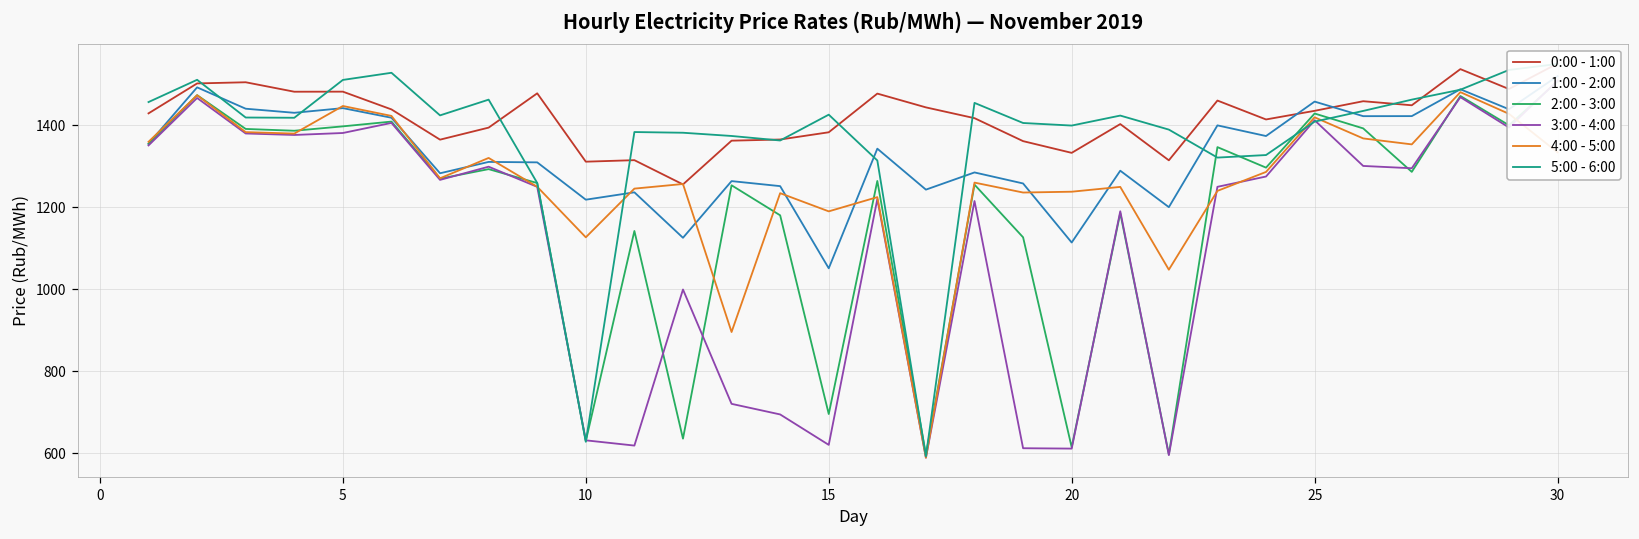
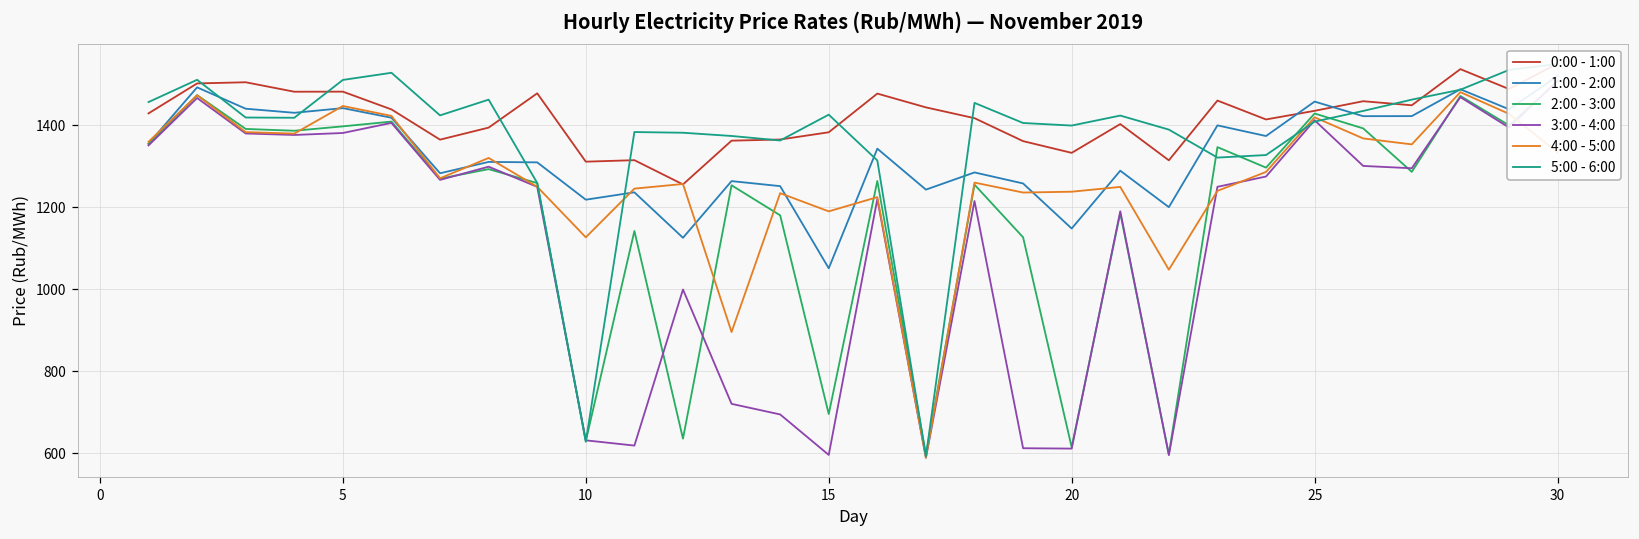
3:00 - 4:00, 15: 620 -> 600
1:00 - 2:00, 20: 1110 -> 1150
